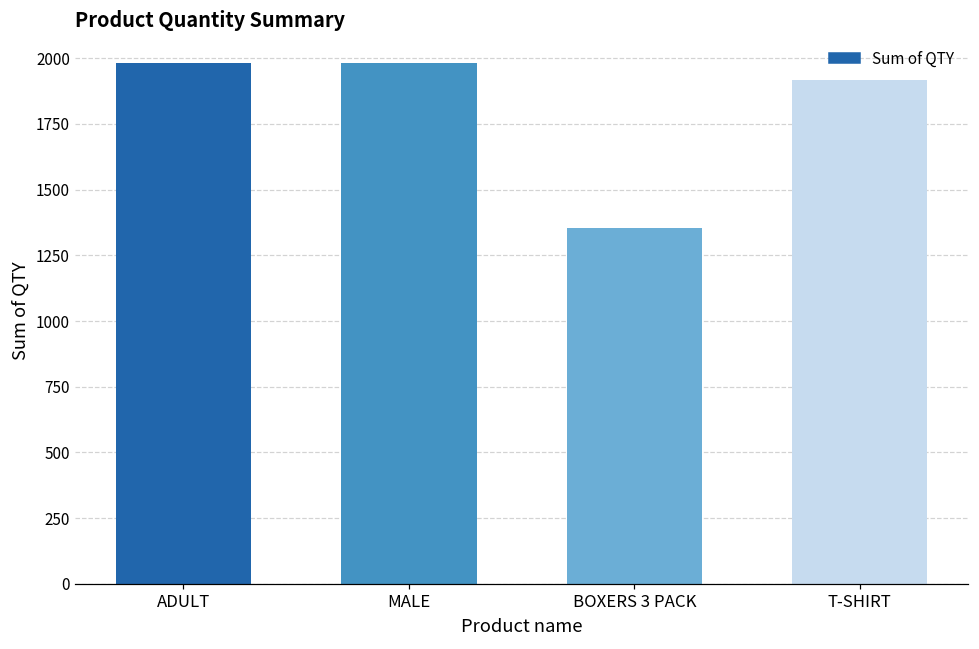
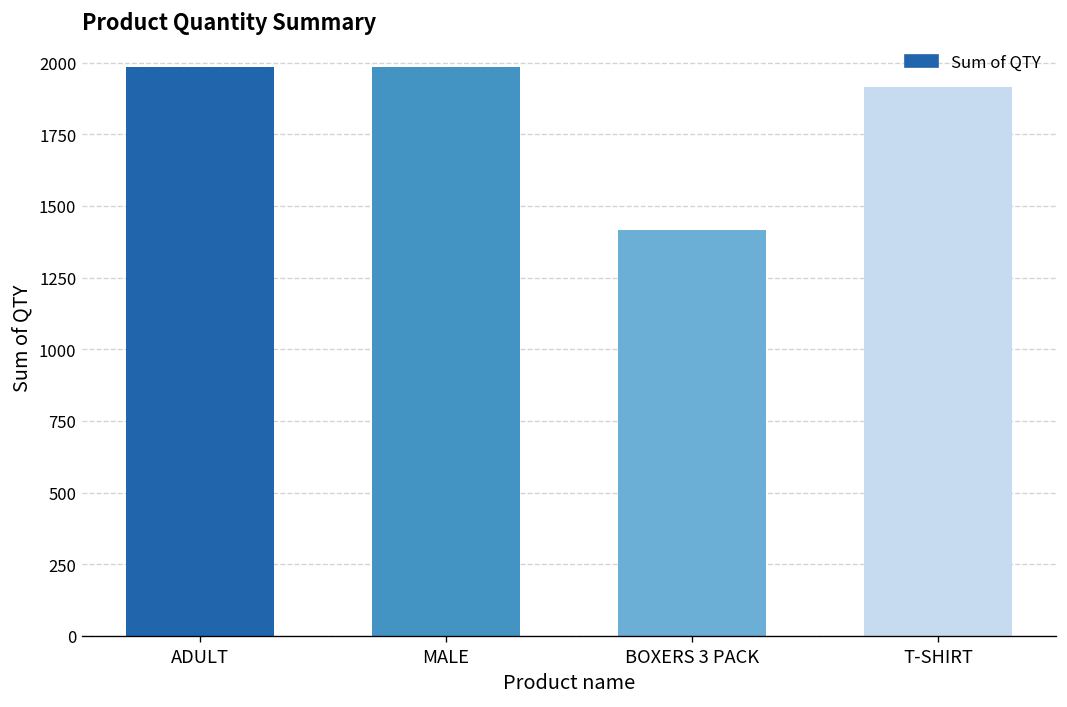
BOXERS 3 PACK: 1350 -> 1420
